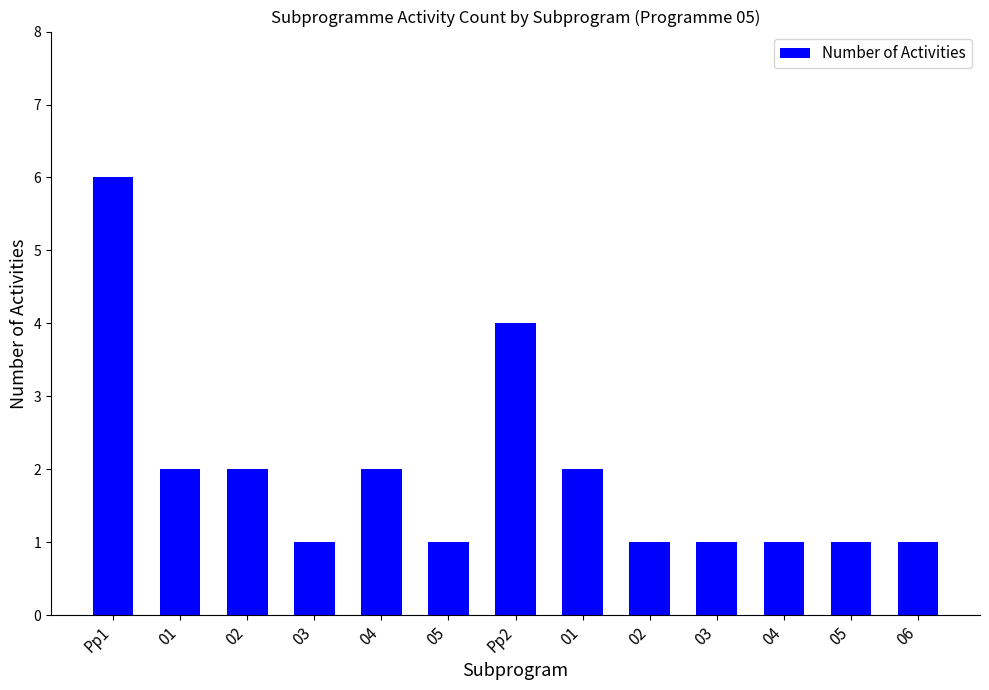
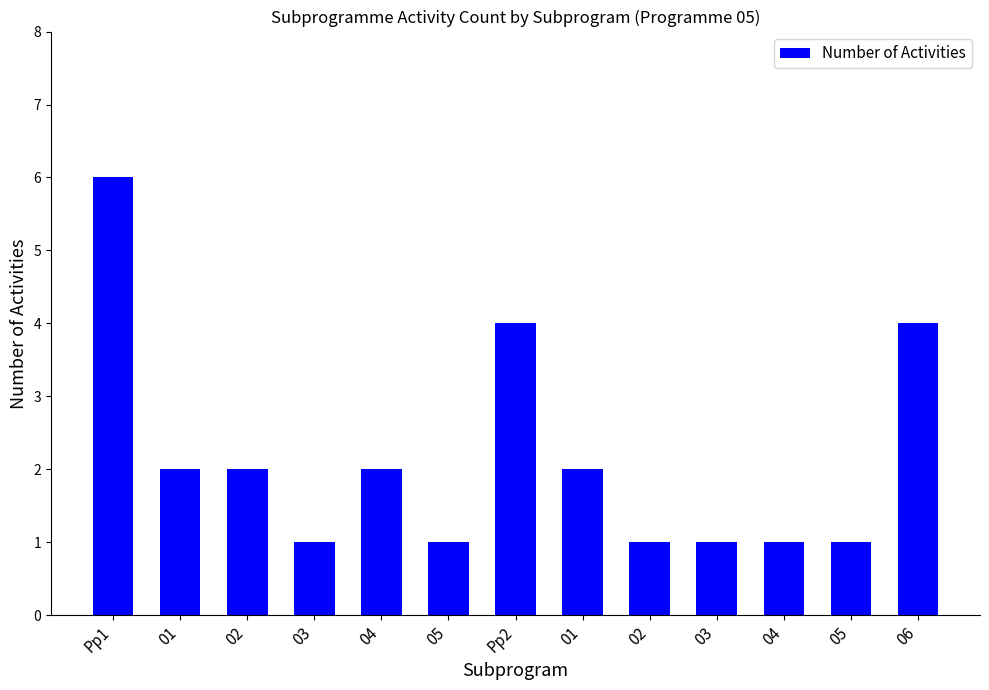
06: 1 -> 4
